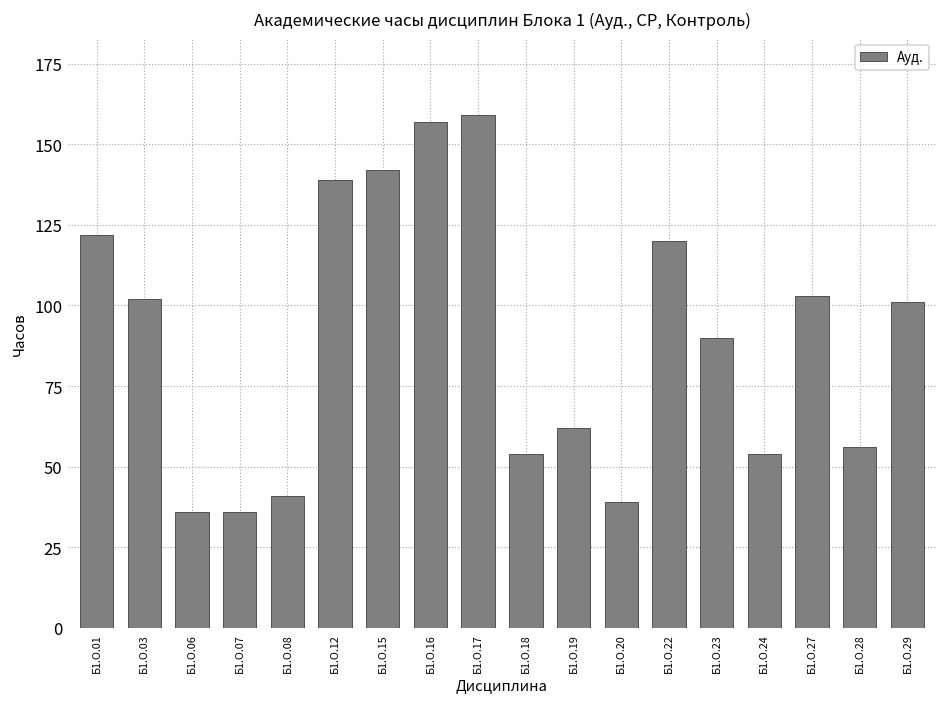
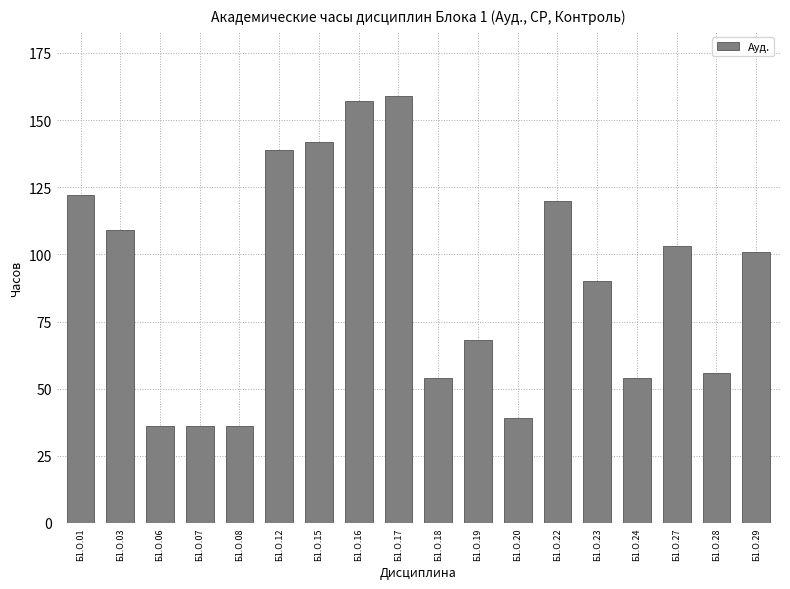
Б1.О.03: 102 -> 109
Б1.О.08: 41 -> 36
Б1.О.19: 62 -> 68
